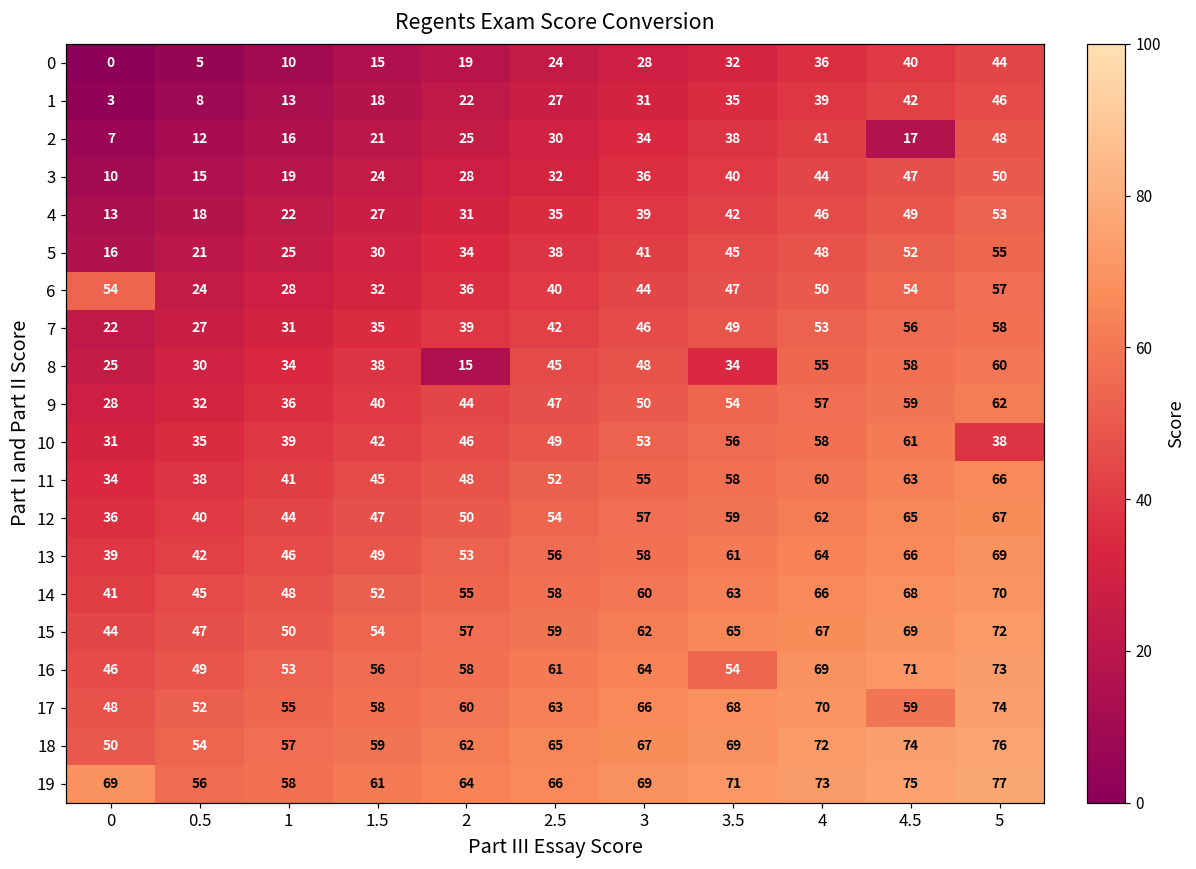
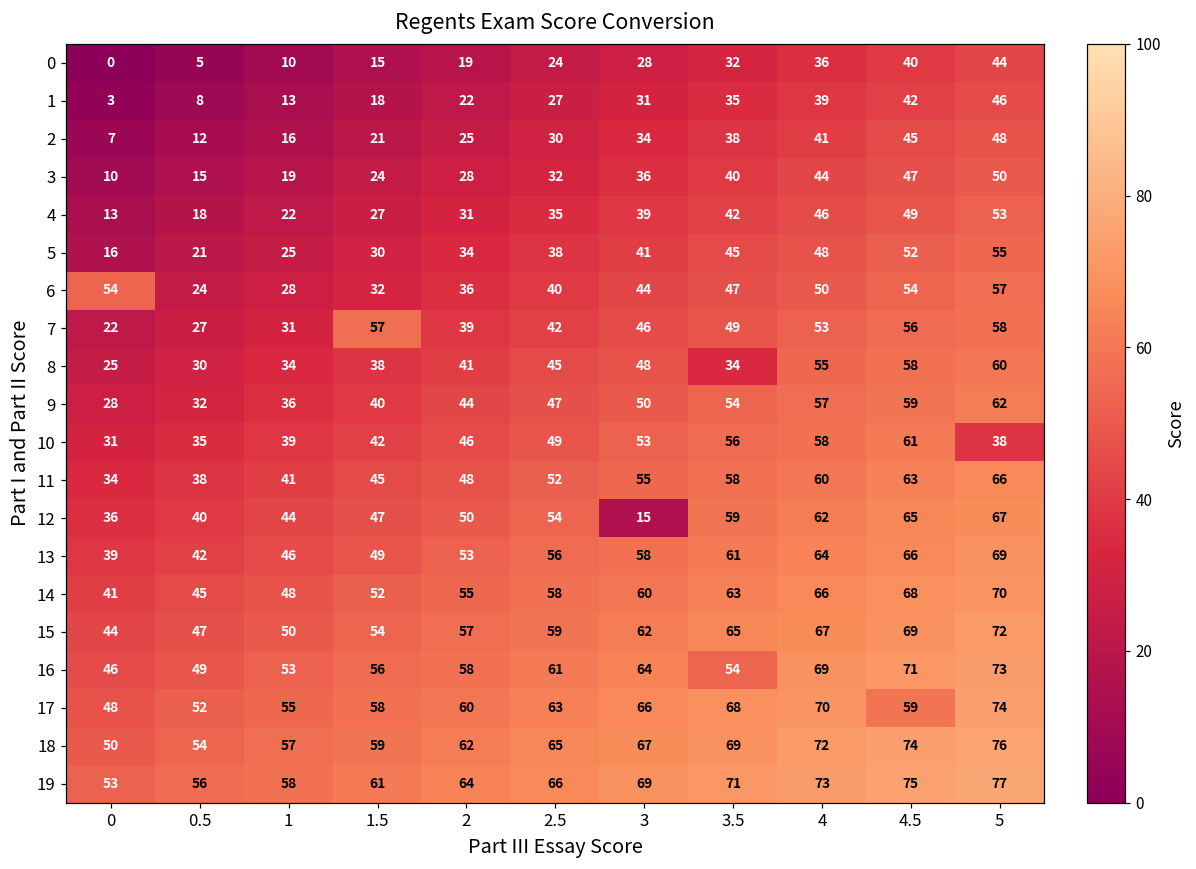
2, 4.5: 17 -> 45
7, 1.5: 35 -> 57
8, 2: 15 -> 41
12, 3: 57 -> 15
19, 0: 69 -> 53
